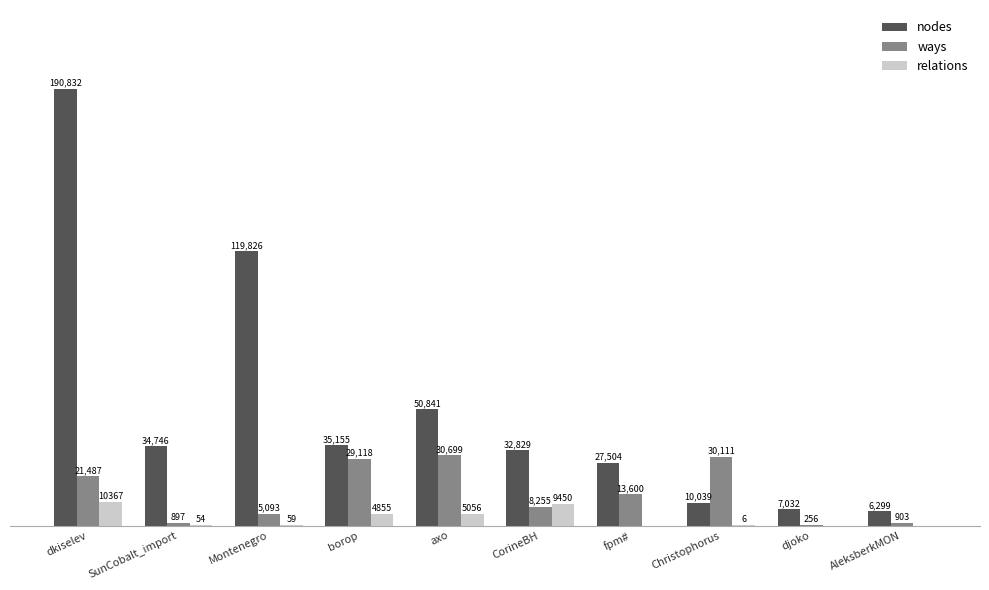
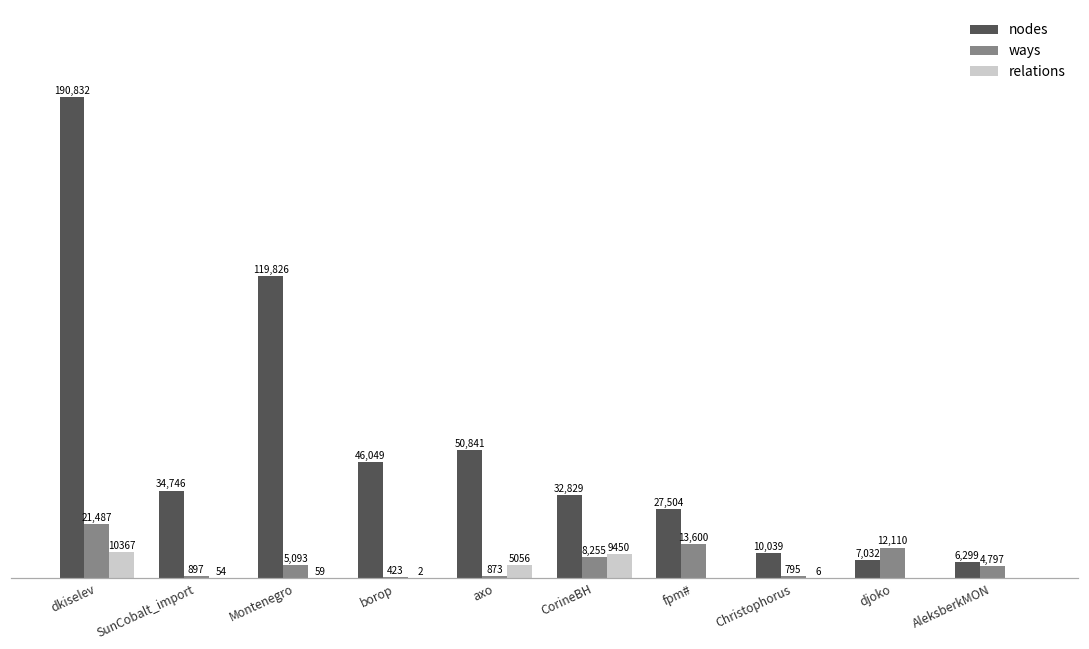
nodes, borop: 35,155 -> 46,049
ways, borop: 29,118 -> 423
relations, borop: 4855 -> 2
ways, axo: 30,699 -> 873
ways, Christophorus: 30,111 -> 795
ways, djoko: 256 -> 12,110
ways, AleksberkMON: 903 -> 4,797
